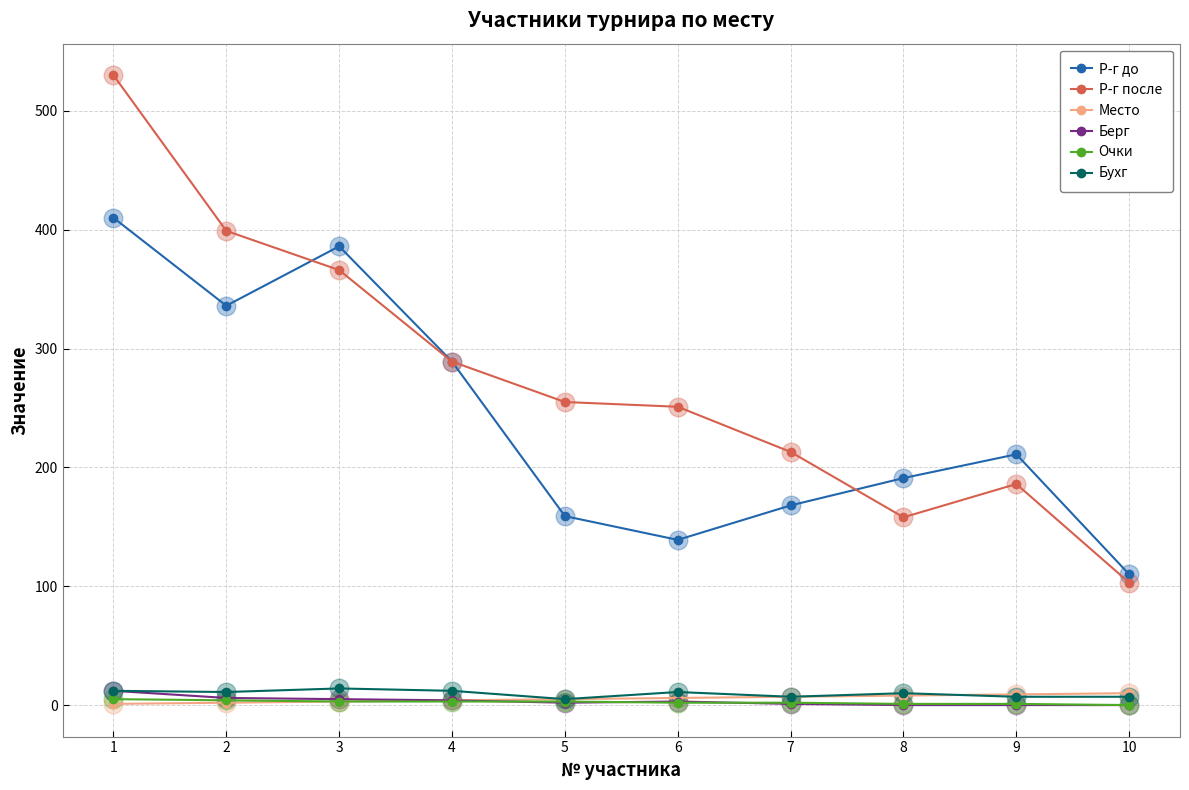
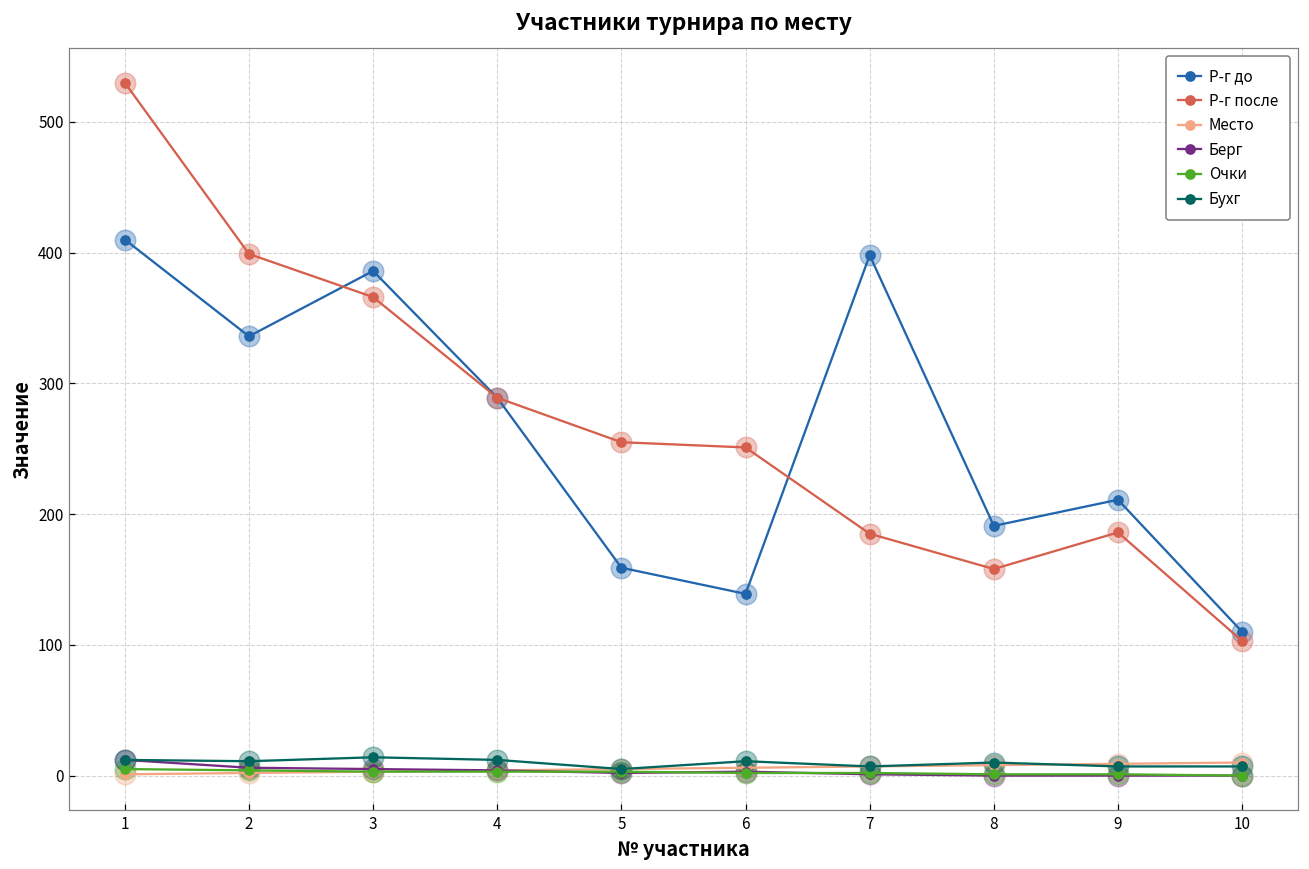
Р-г до, 7: 168 -> 398
Р-г после, 7: 213 -> 185
